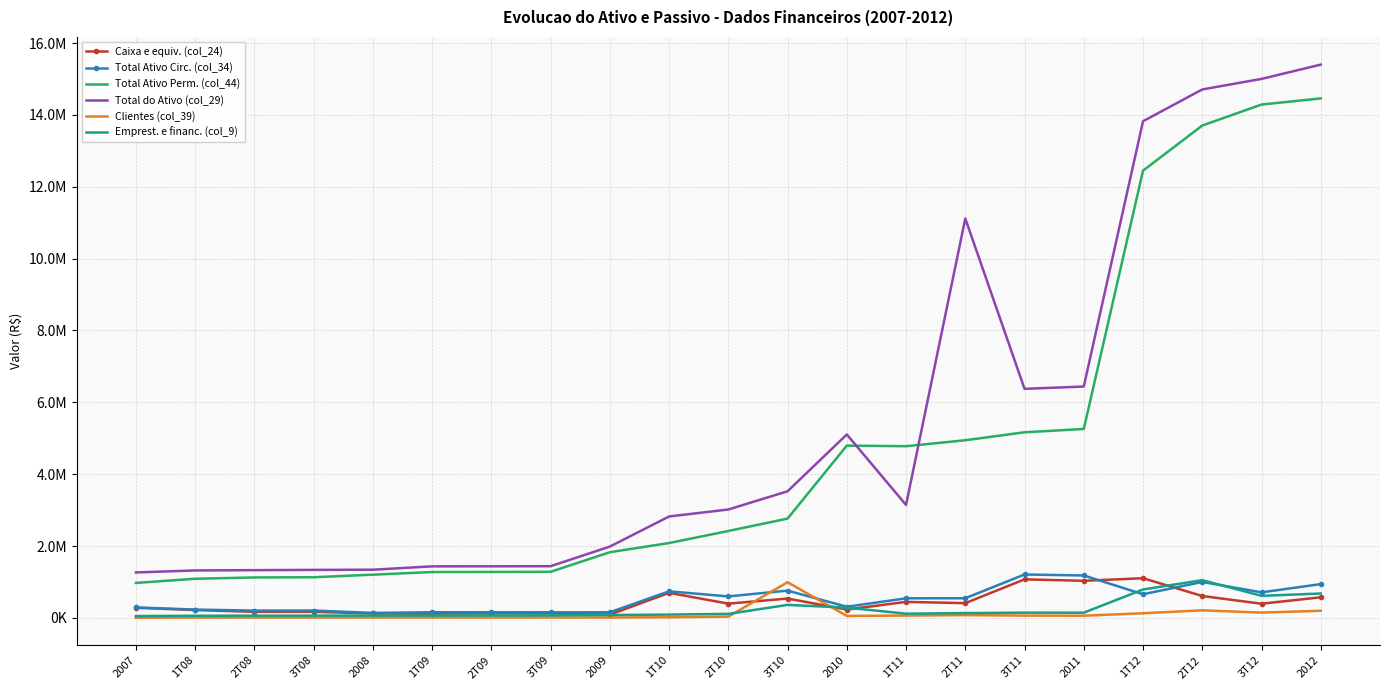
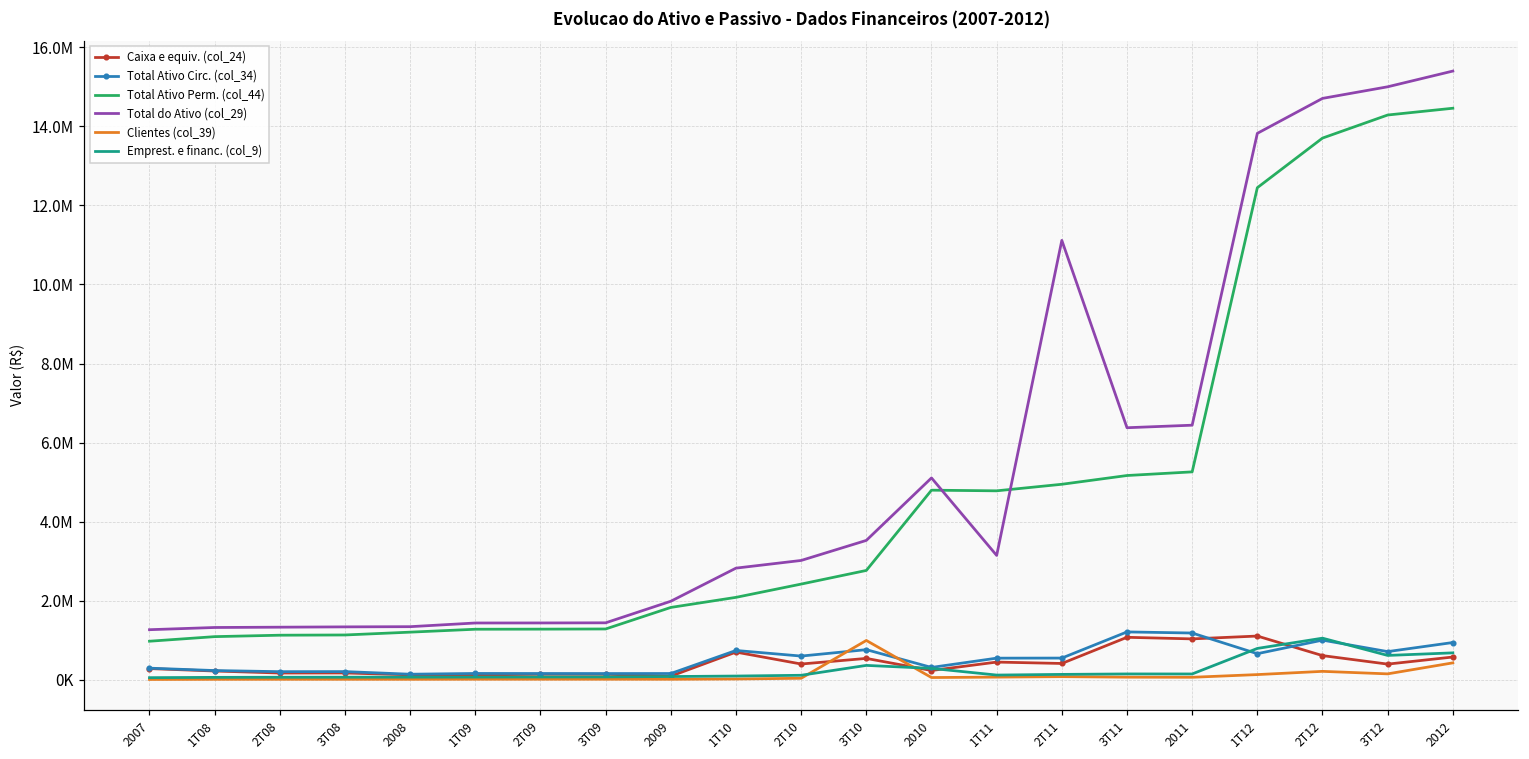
Clientes (col_39), 2012: 200000 -> 400000
